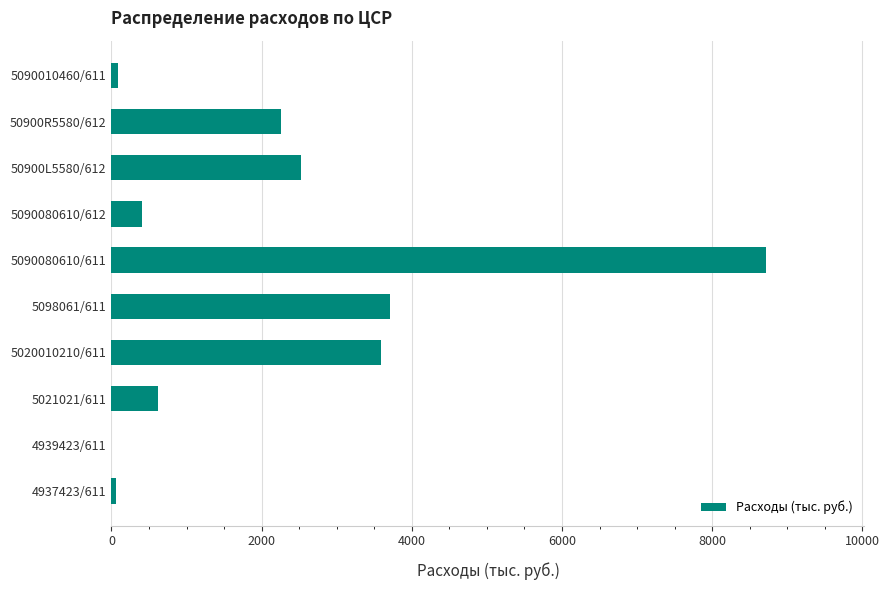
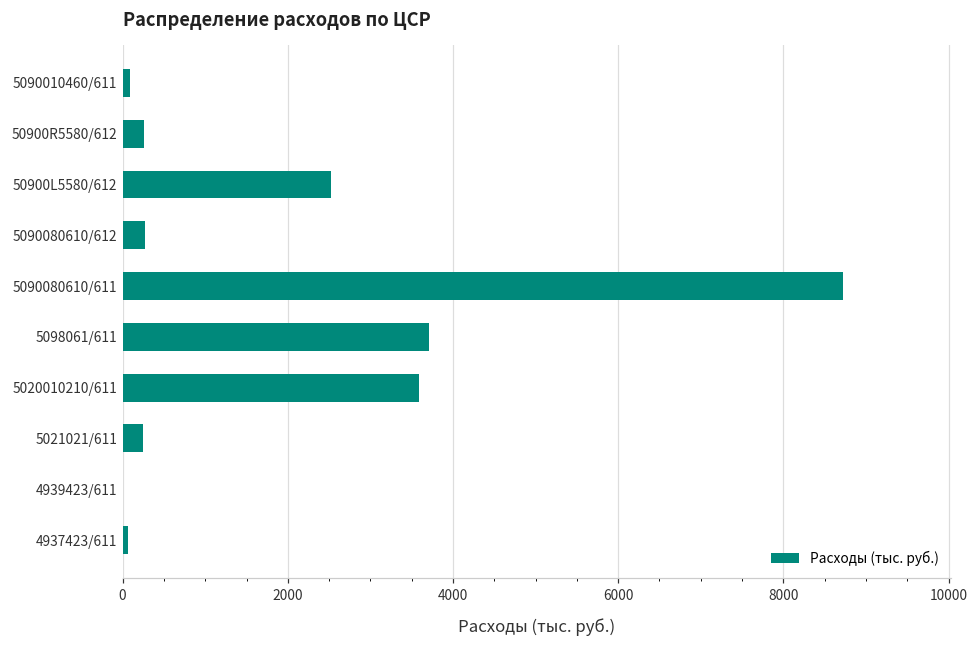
50900R5580/612: 2300 -> 300
5090080610/612: 400 -> 300
5021021/611: 600 -> 200
